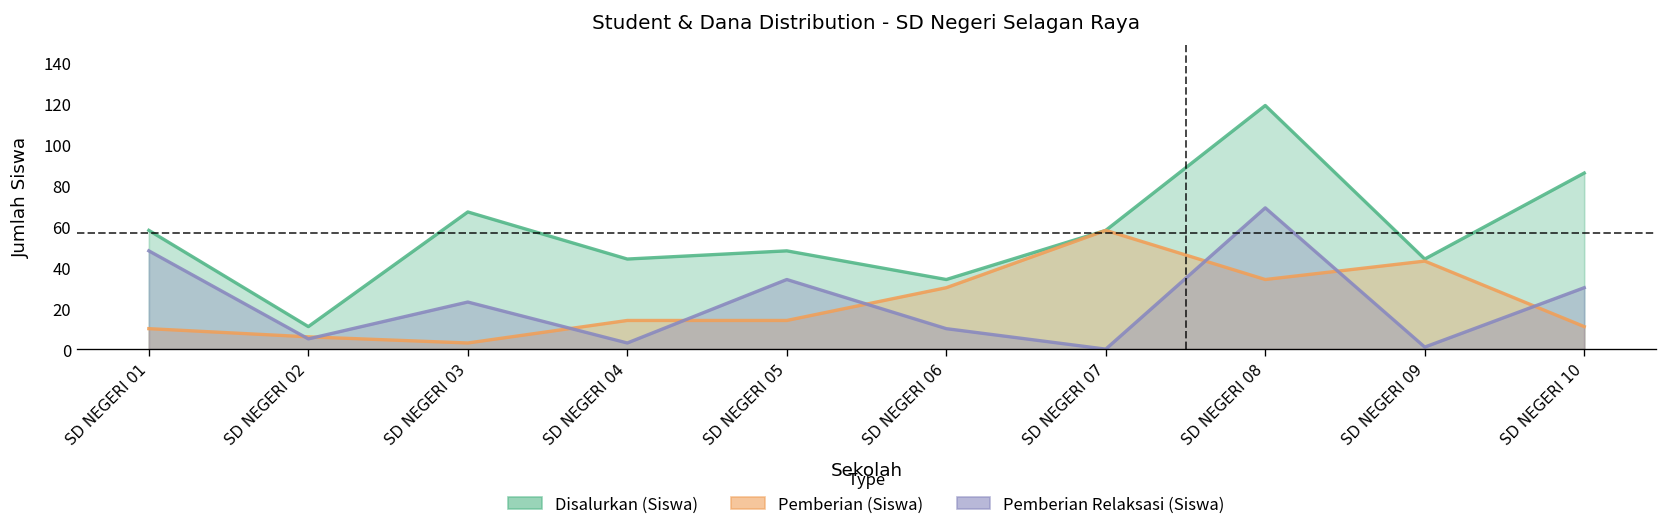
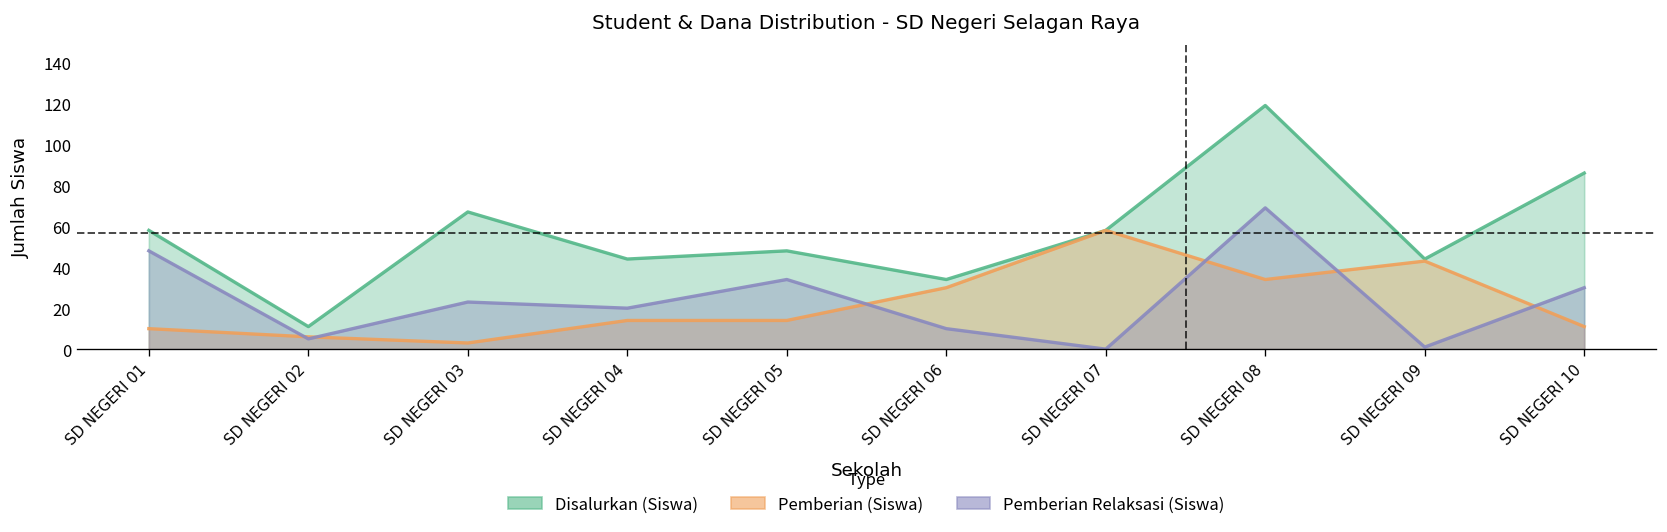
Pemberian Relaksasi (Siswa), SD NEGERI 04: 3 -> 20
